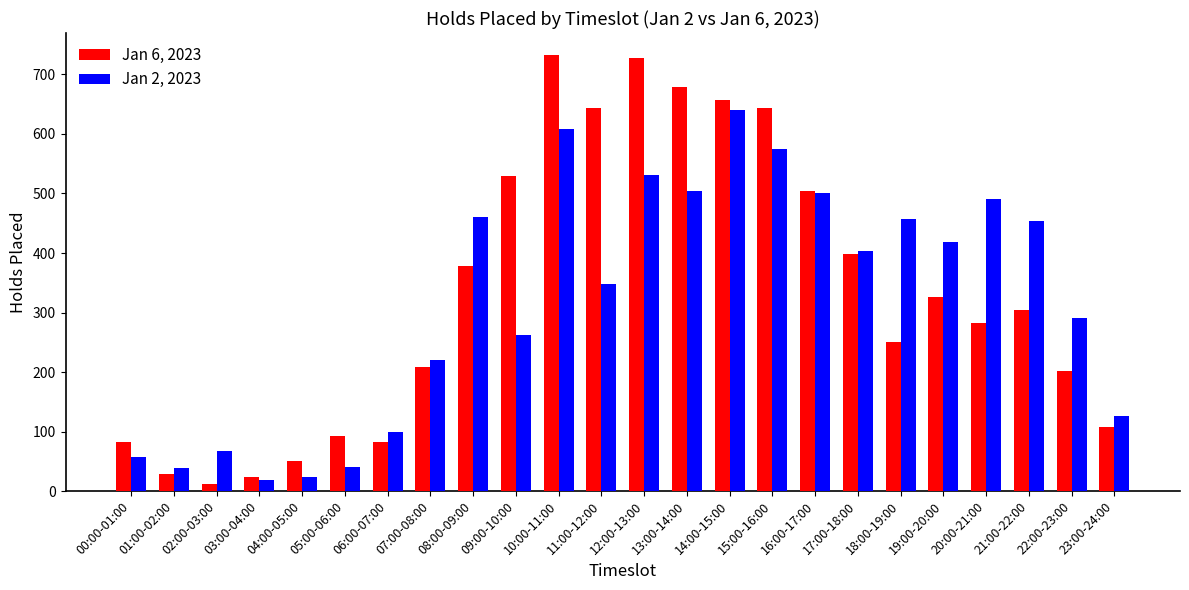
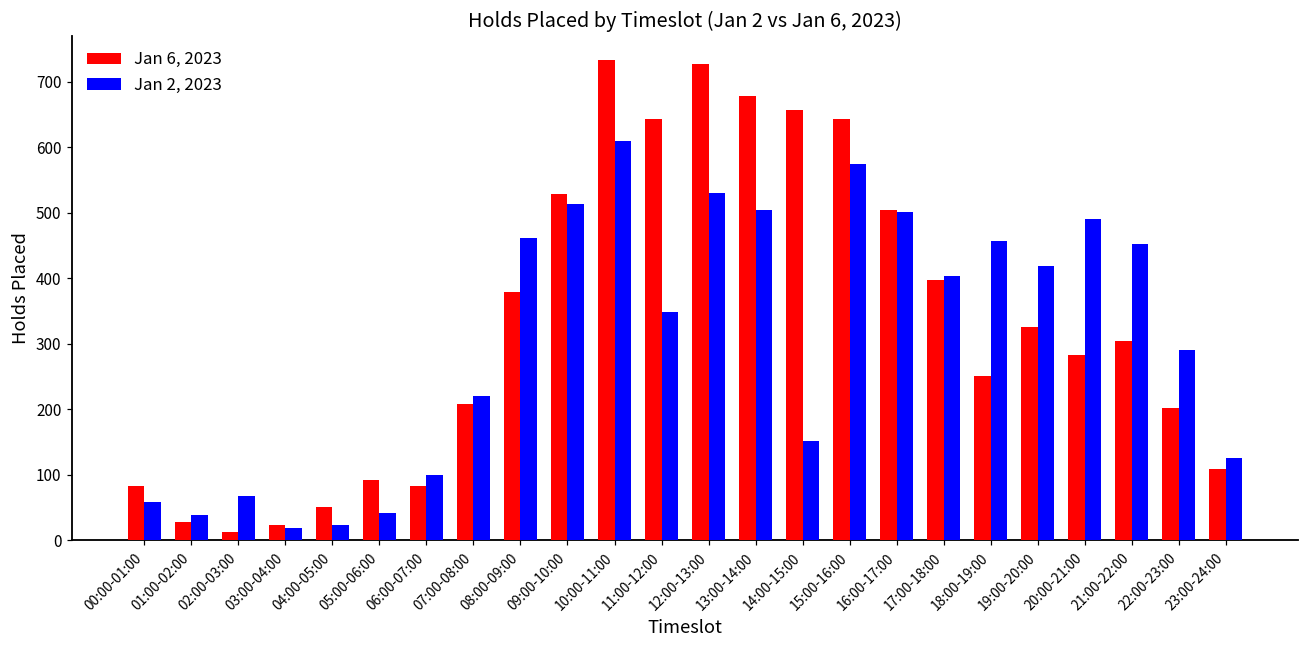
Jan 2, 2023, 09:00-10:00: 260 -> 510
Jan 2, 2023, 14:00-15:00: 640 -> 150
